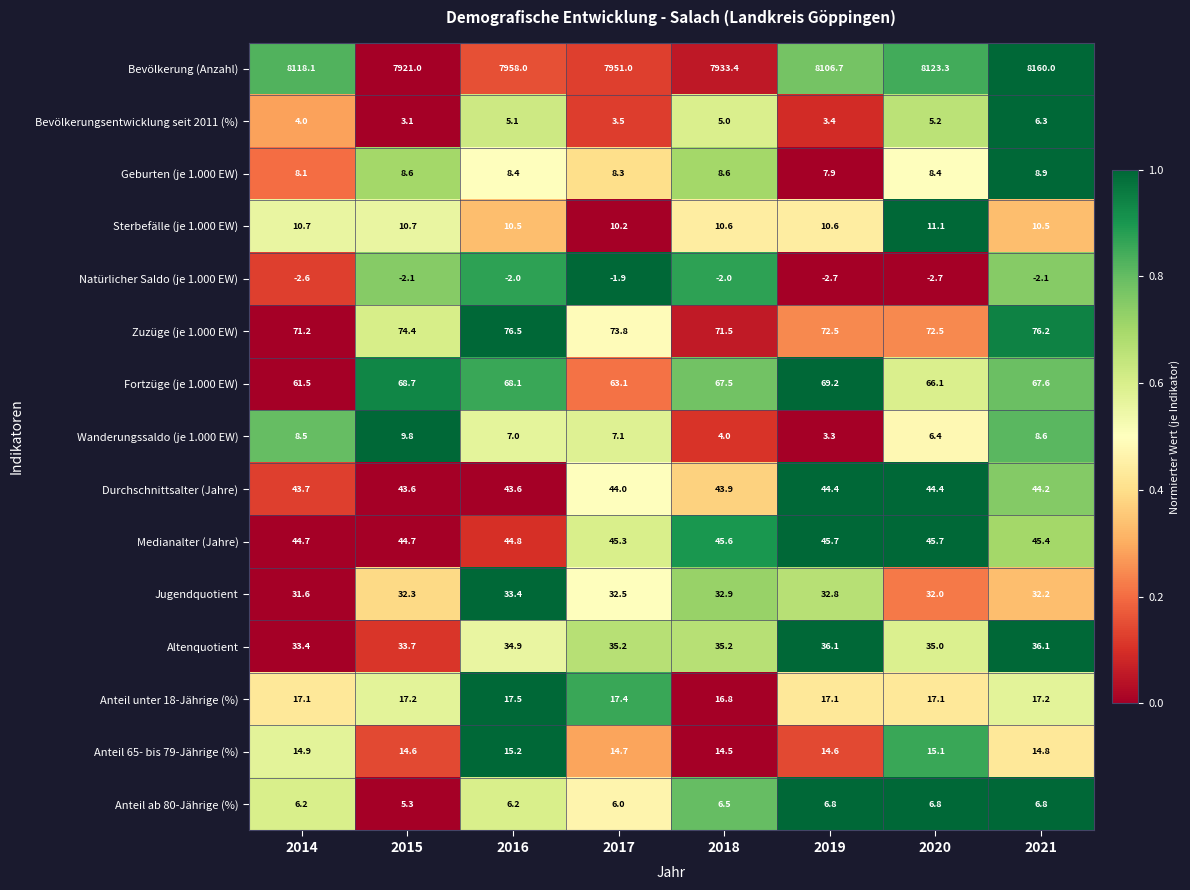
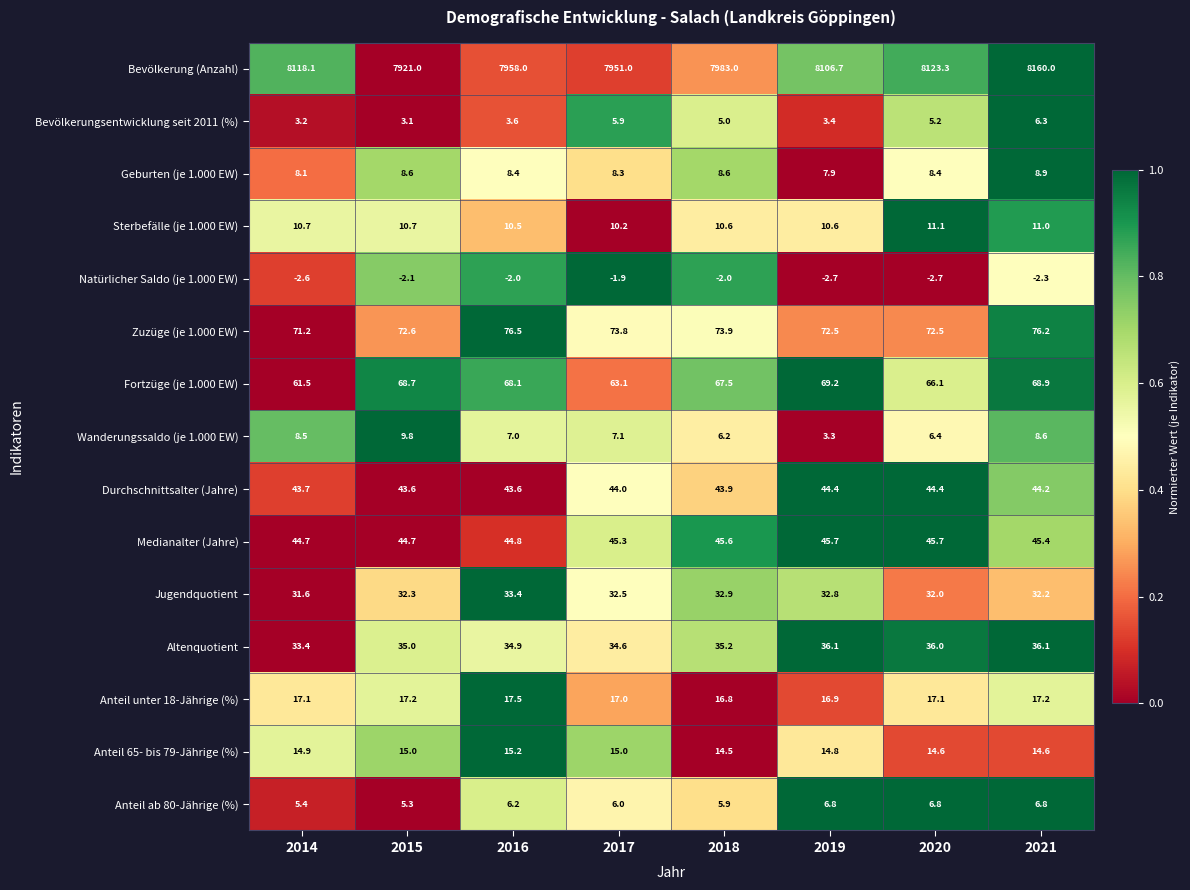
Bevölkerung (Anzahl), 2018: 7933.4 -> 7983.0
Bevölkerungsentwicklung seit 2011 (%), 2014: 4.0 -> 3.2
Bevölkerungsentwicklung seit 2011 (%), 2016: 5.1 -> 3.6
Bevölkerungsentwicklung seit 2011 (%), 2017: 3.5 -> 5.9
Sterbefälle (je 1.000 EW), 2021: 10.5 -> 11.0
Natürlicher Saldo (je 1.000 EW), 2021: -2.1 -> -2.3
Zuzüge (je 1.000 EW), 2015: 74.4 -> 72.6
Zuzüge (je 1.000 EW), 2018: 71.5 -> 73.9
Fortzüge (je 1.000 EW), 2021: 67.6 -> 68.9
Wanderungssaldo (je 1.000 EW), 2018: 4.0 -> 6.2
Altenquotient, 2015: 33.7 -> 35.0
Altenquotient, 2017: 35.2 -> 34.6
Altenquotient, 2020: 35.0 -> 36.0
Anteil unter 18-Jährige (%), 2017: 17.4 -> 17.0
Anteil unter 18-Jährige (%), 2019: 17.1 -> 16.9
Anteil 65- bis 79-Jährige (%), 2015: 14.6 -> 15.0
Anteil 65- bis 79-Jährige (%), 2017: 14.7 -> 15.0
Anteil 65- bis 79-Jährige (%), 2019: 14.6 -> 14.8
Anteil 65- bis 79-Jährige (%), 2020: 15.1 -> 14.6
Anteil 65- bis 79-Jährige (%), 2021: 14.8 -> 14.6
Anteil ab 80-Jährige (%), 2014: 6.2 -> 5.4
Anteil ab 80-Jährige (%), 2018: 6.5 -> 5.9
